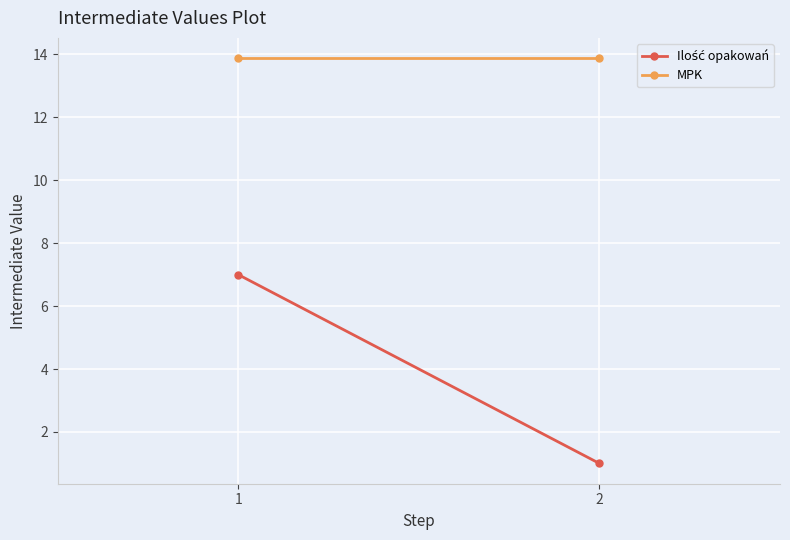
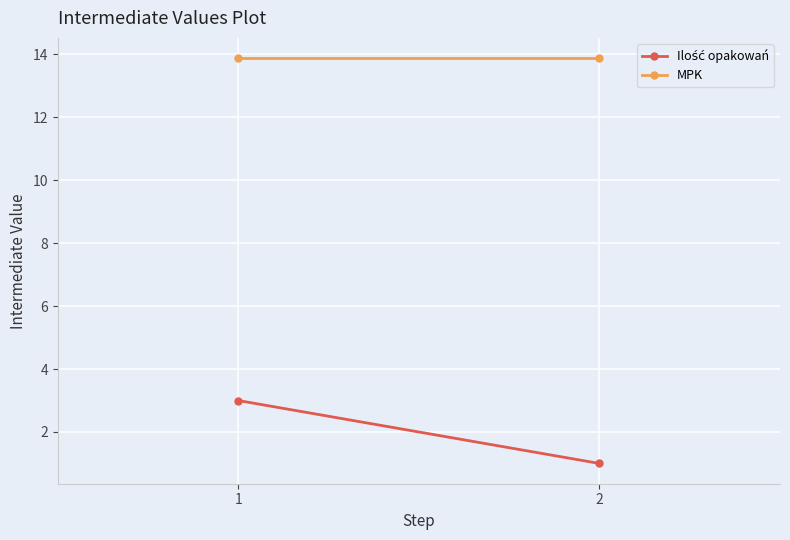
Ilość opakowań, 1: 7 -> 3
